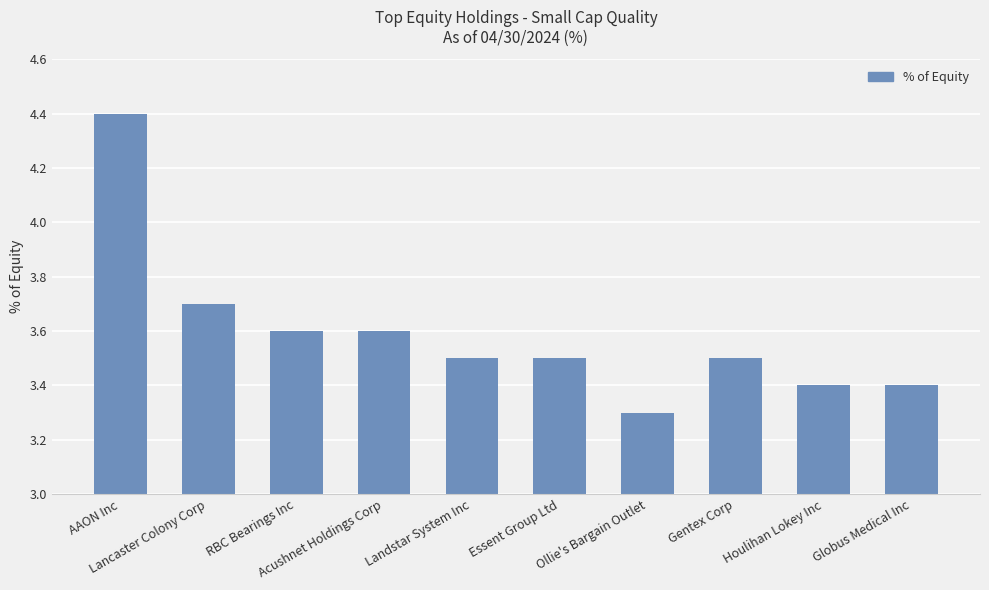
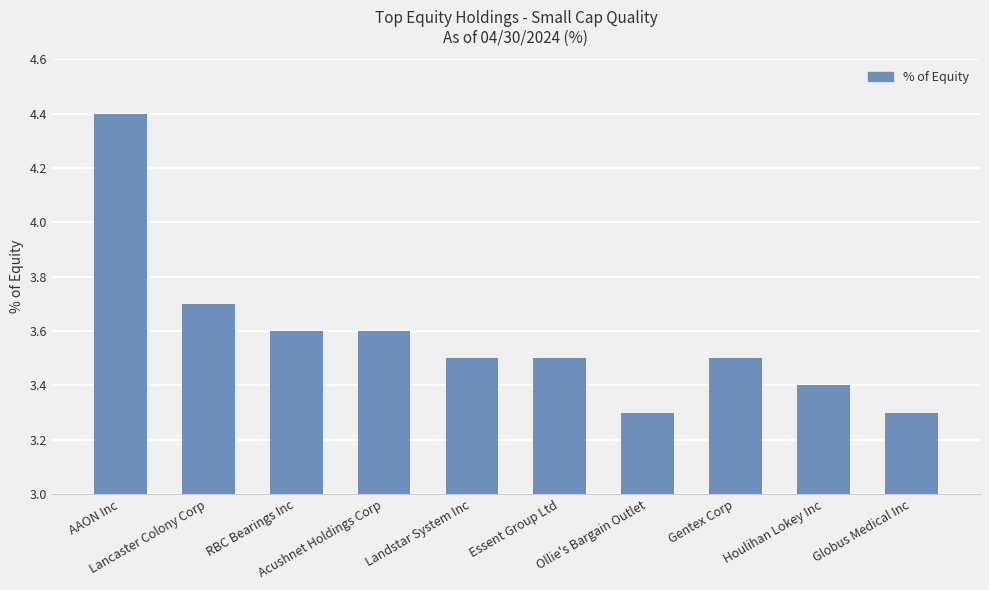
Globus Medical Inc: 3.4 -> 3.3
